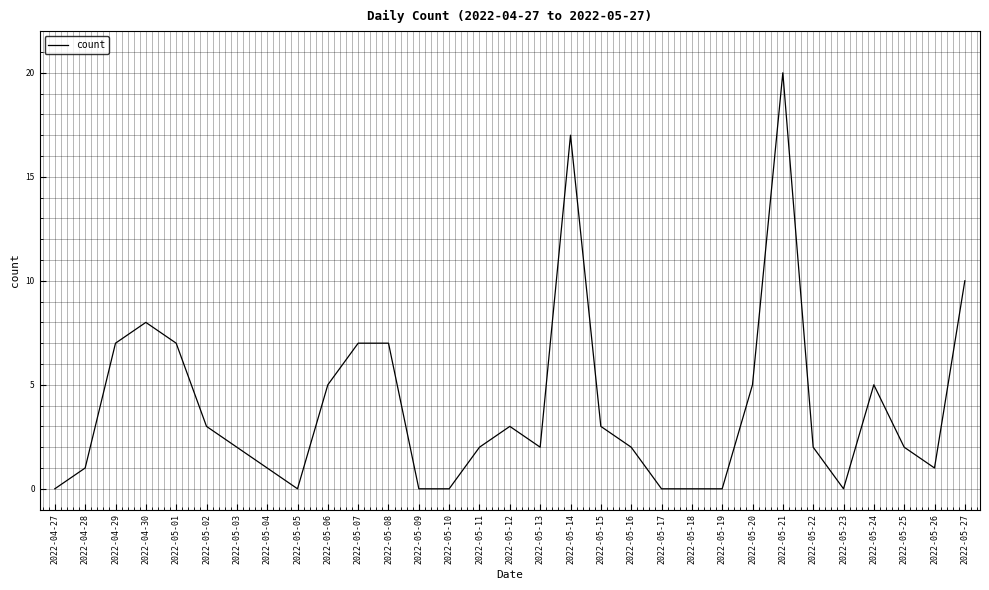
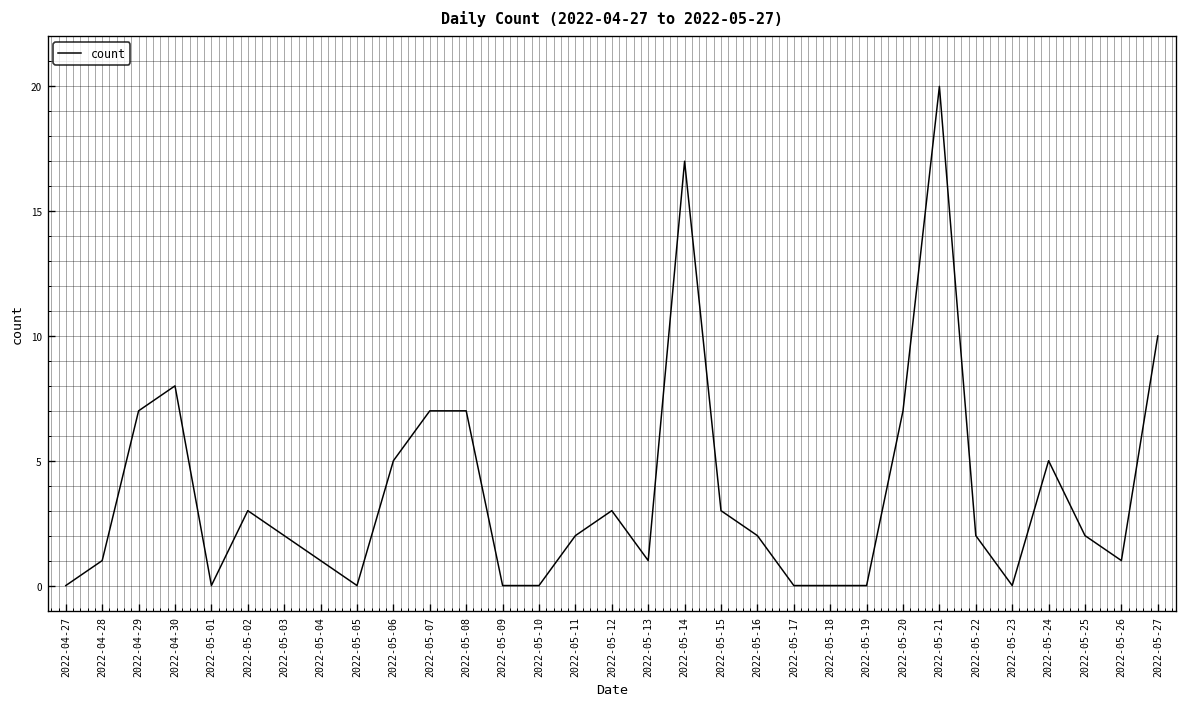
2022-05-01: 7 -> 0
2022-05-13: 2 -> 1
2022-05-20: 5 -> 7
